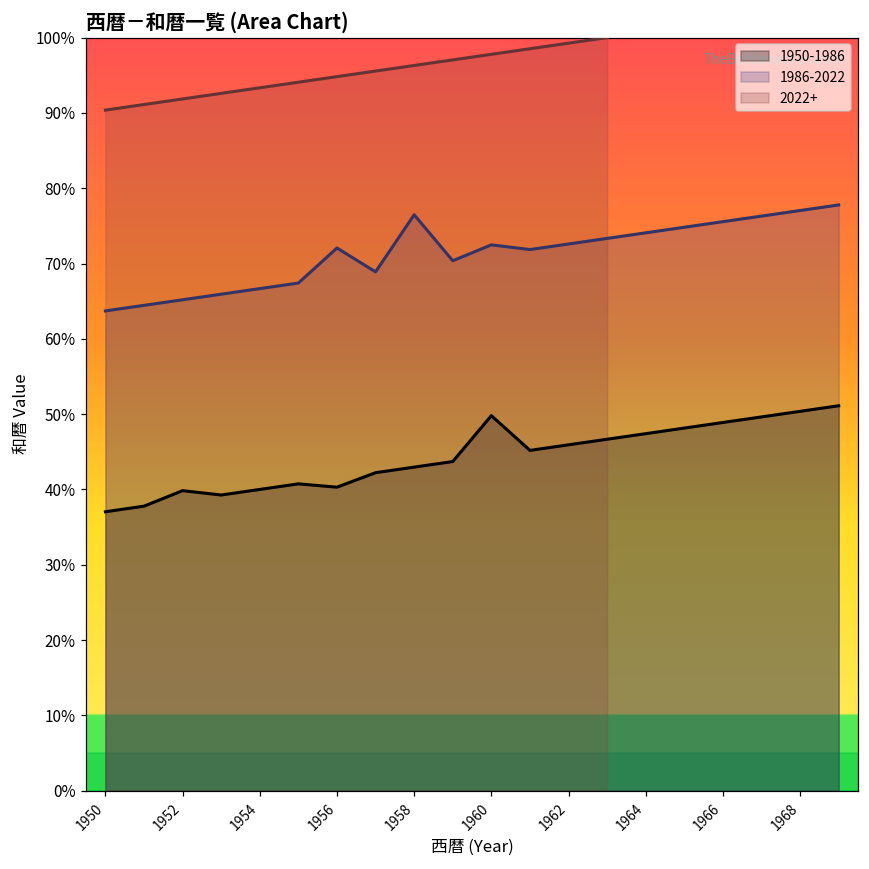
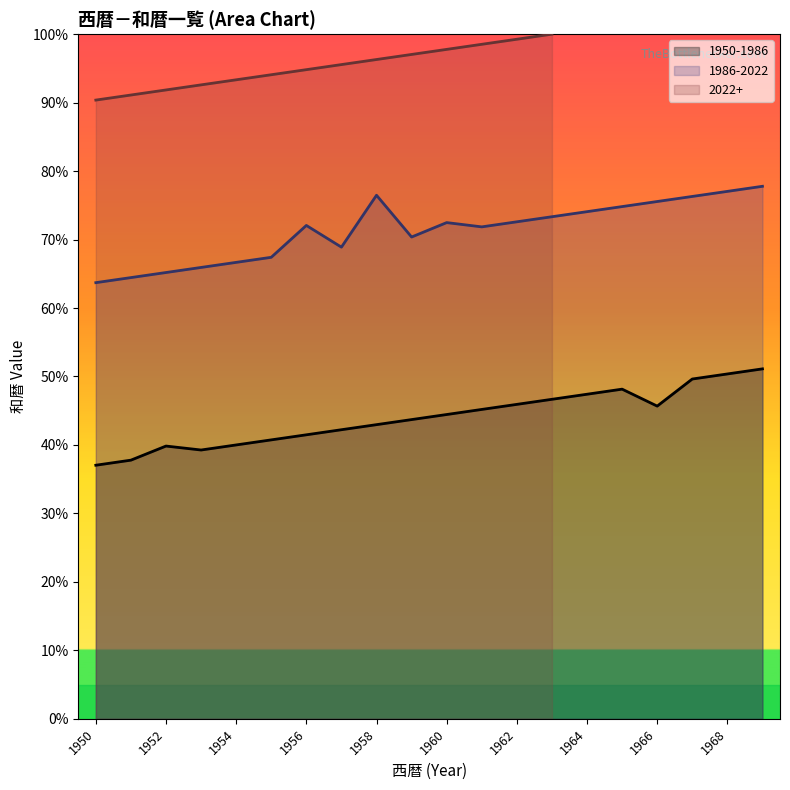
1950-1986, 1956: 40% -> 41%
1950-1986, 1960: 50% -> 44%
1950-1986, 1966: 49% -> 46%
